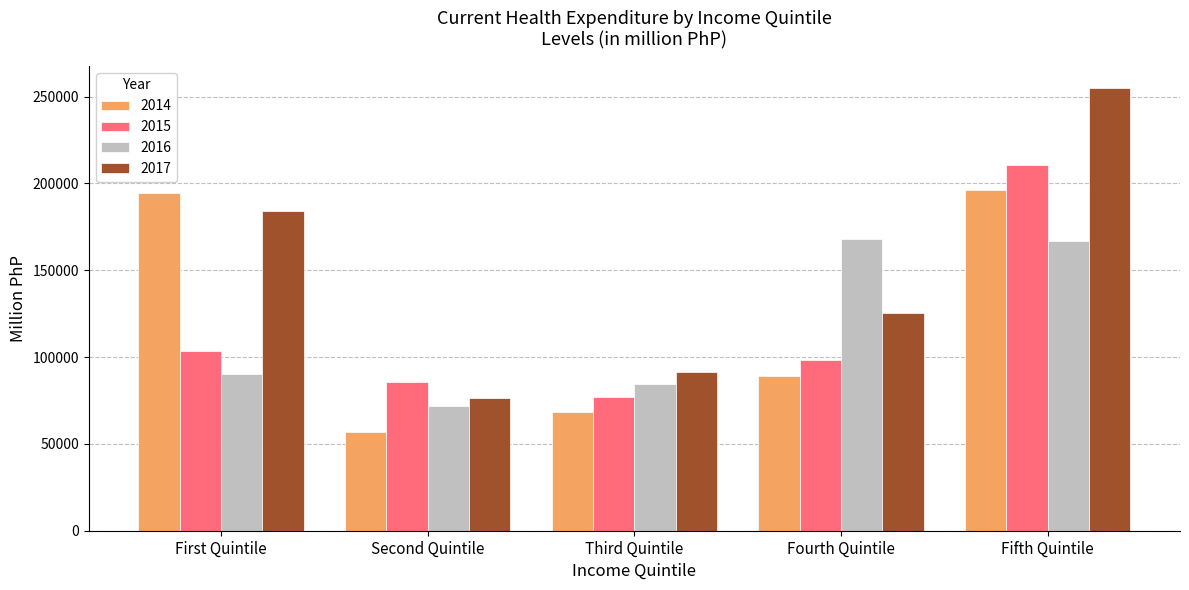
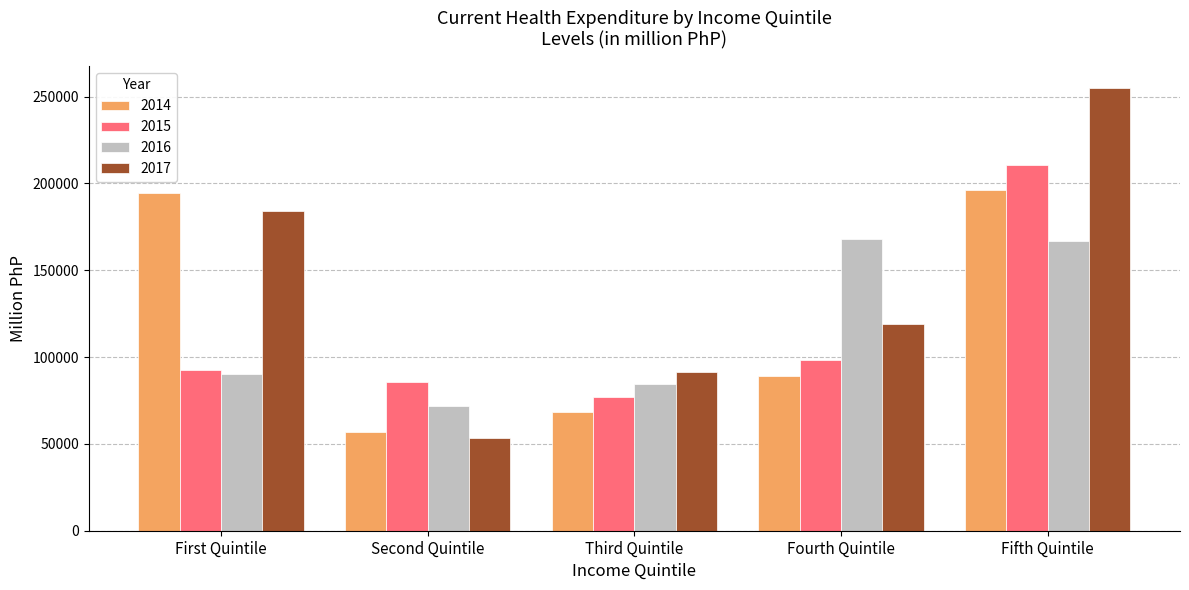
2015, First Quintile: 103000 -> 93000
2017, Second Quintile: 76000 -> 54000
2017, Fourth Quintile: 126000 -> 119000
